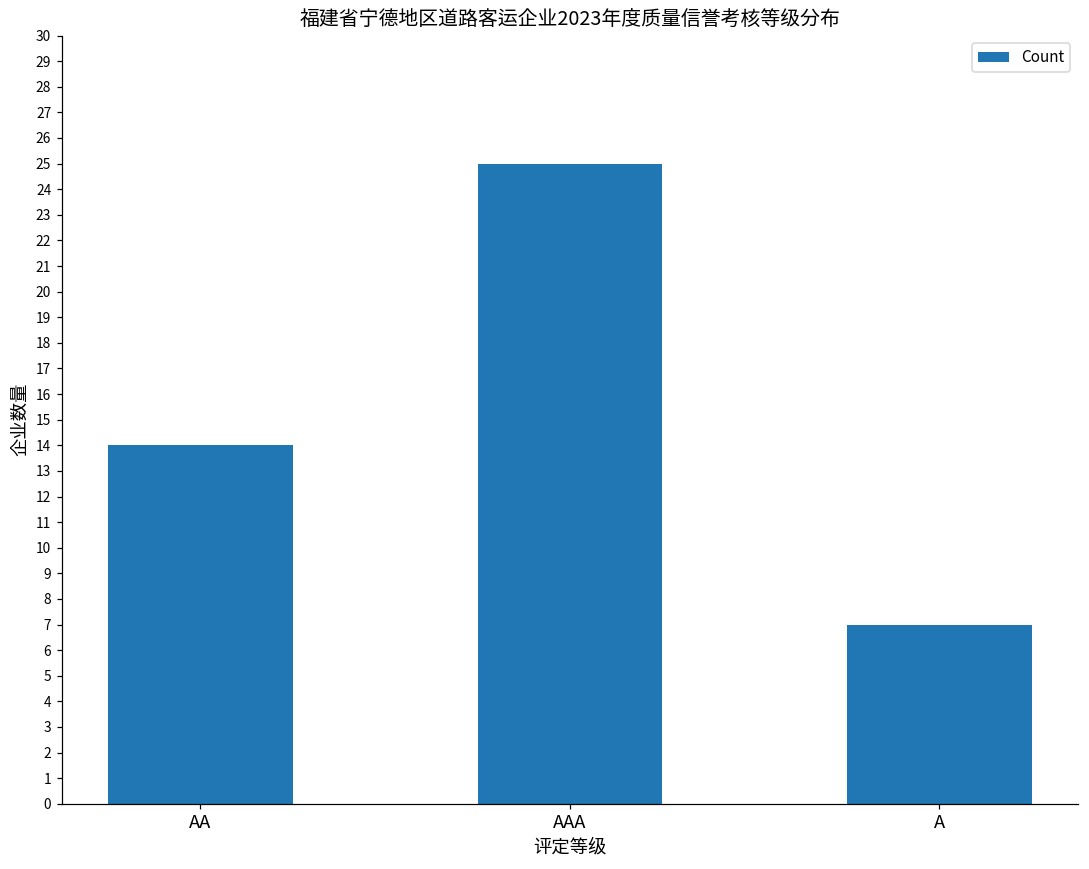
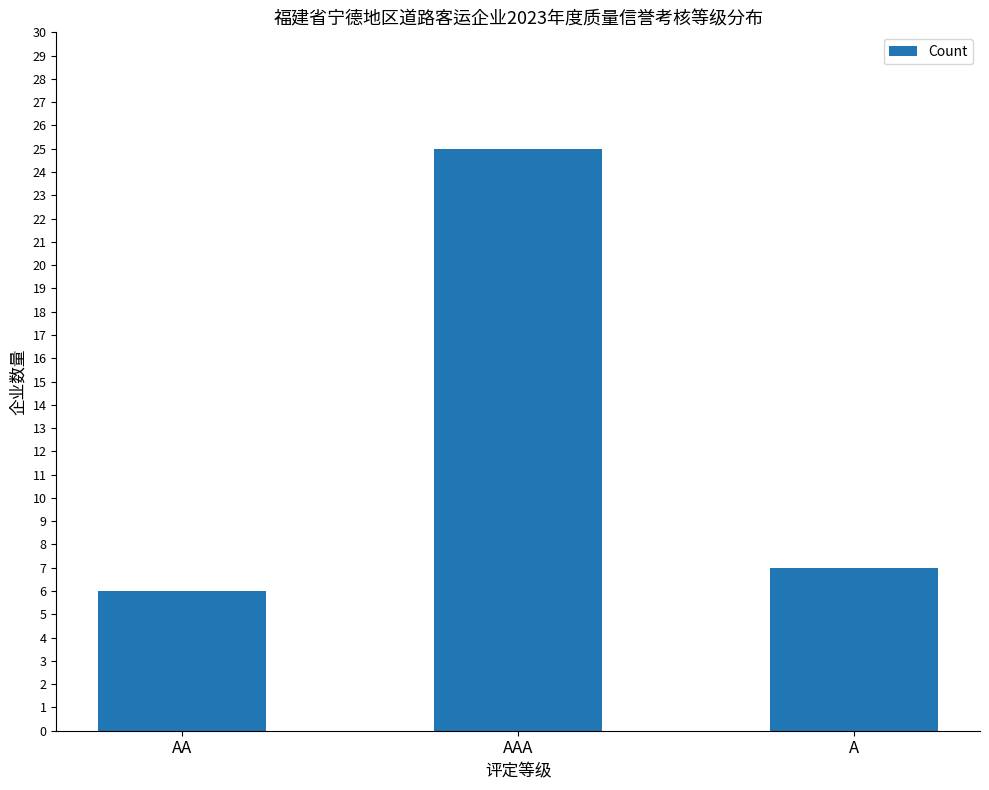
AA: 14 -> 6
